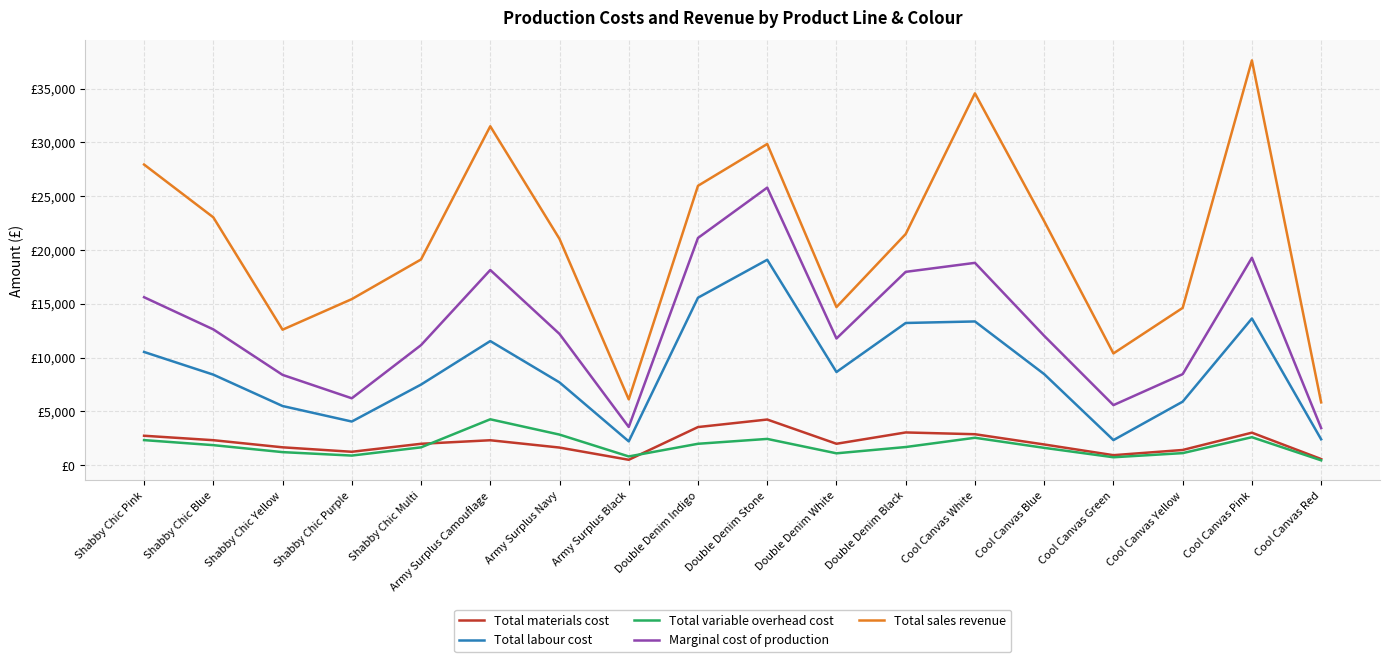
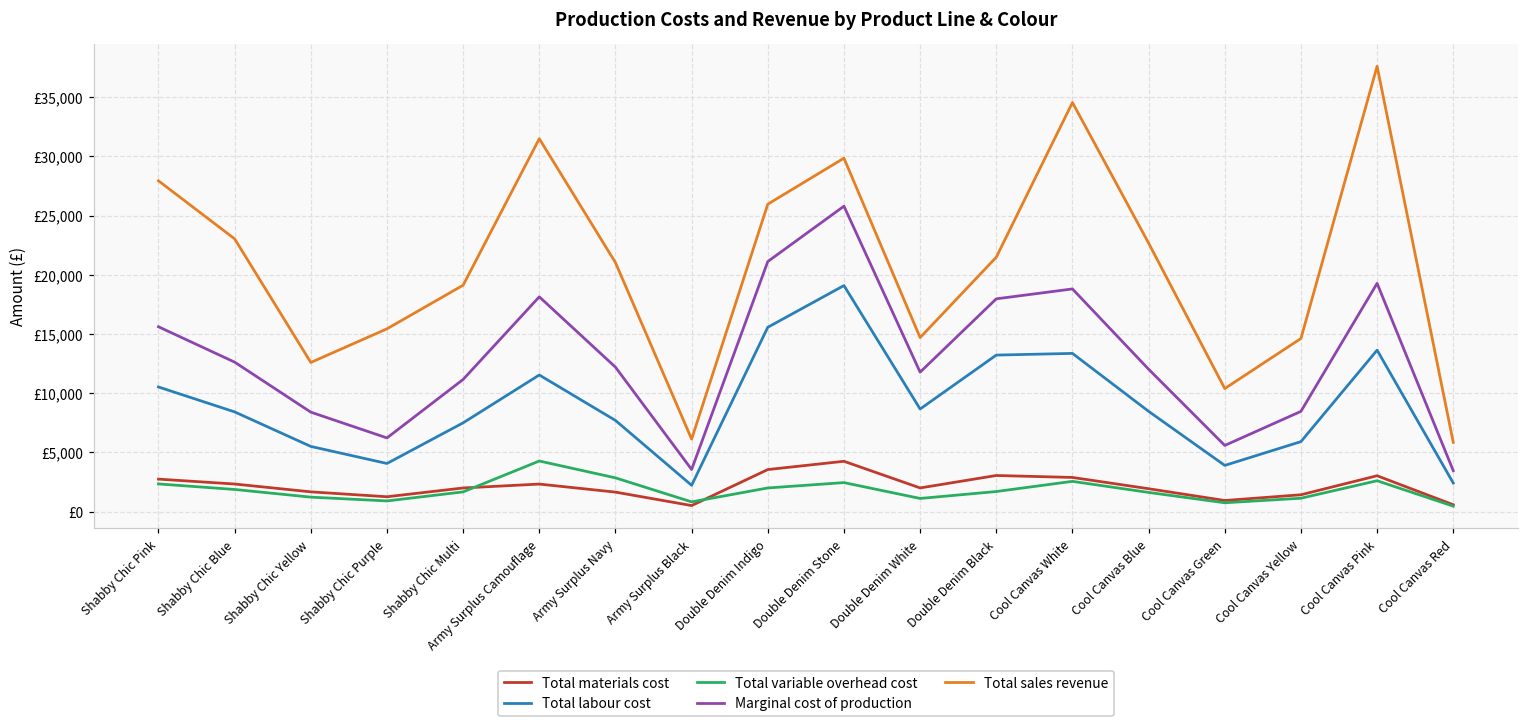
Total labour cost, Cool Canvas Green: £2,300 -> £3,900
